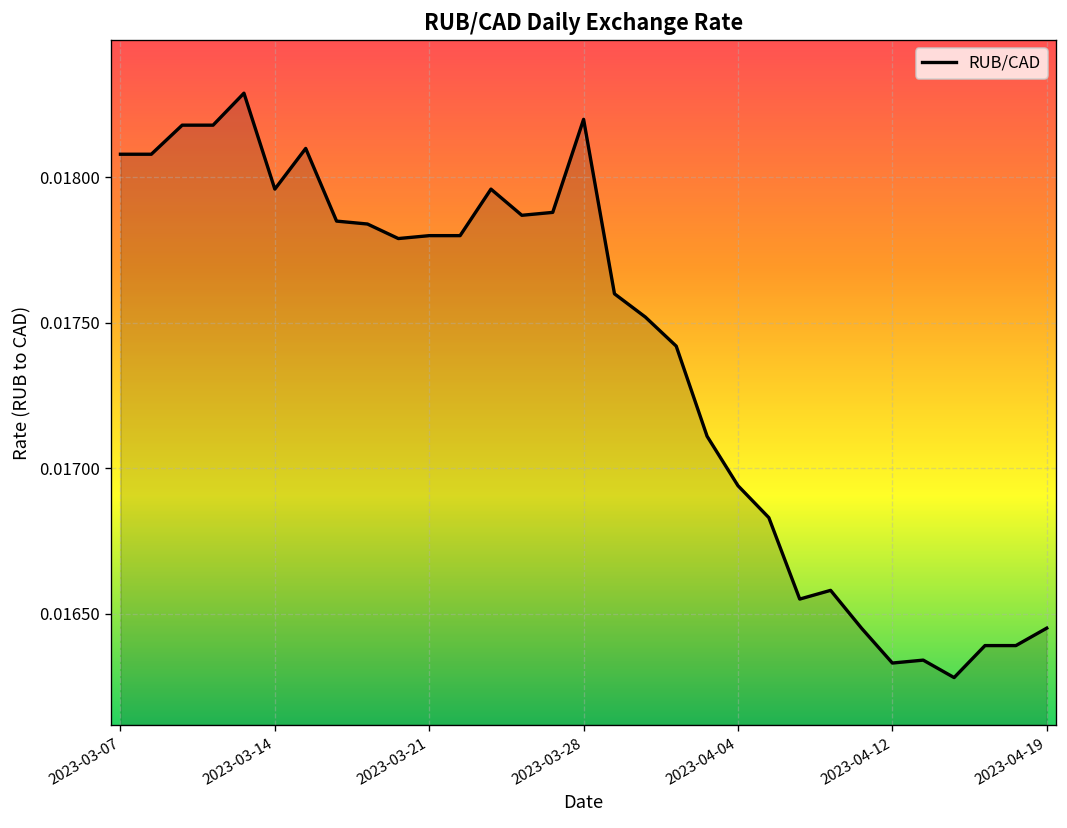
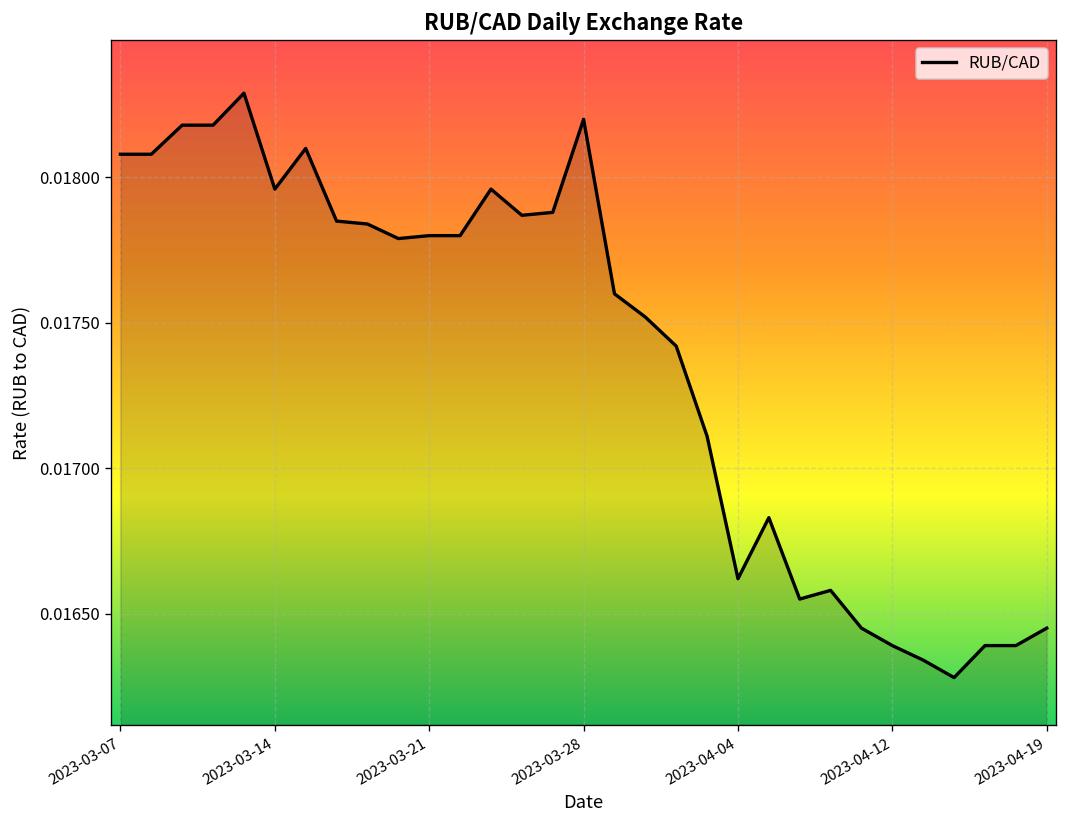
2023-04-04: 0.01694 -> 0.01662
2023-04-12: 0.01633 -> 0.01639
